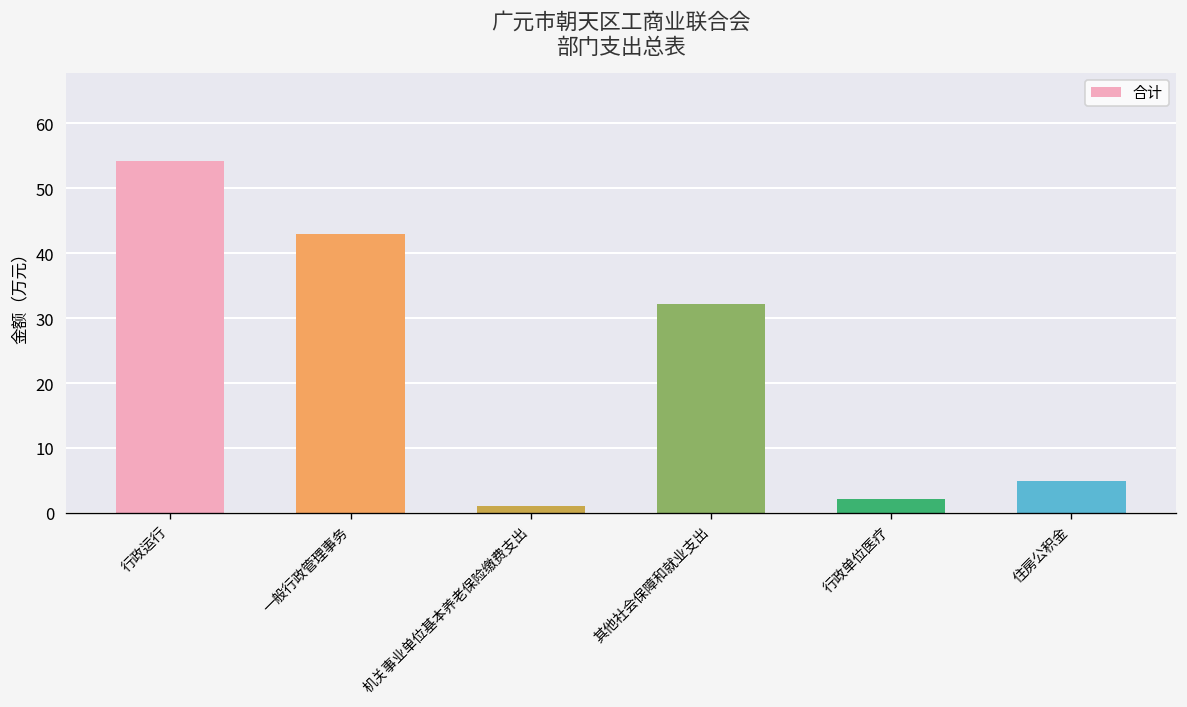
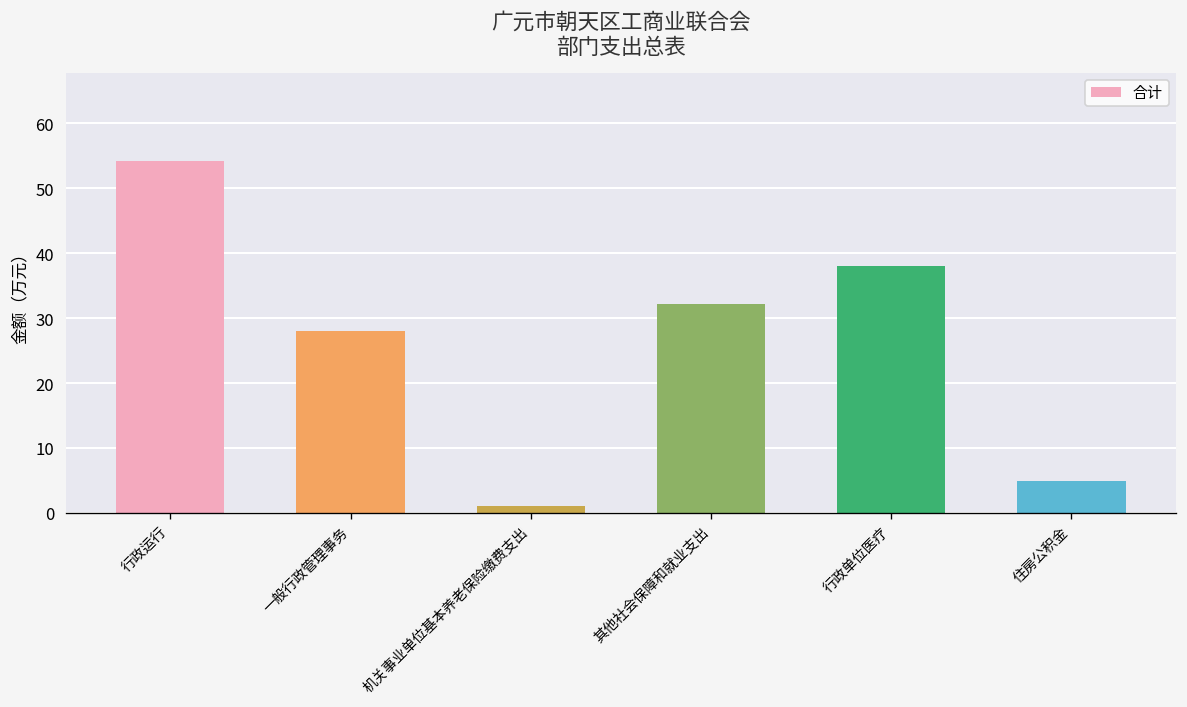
一般行政管理事务: 43 -> 28
行政单位医疗: 2 -> 38
